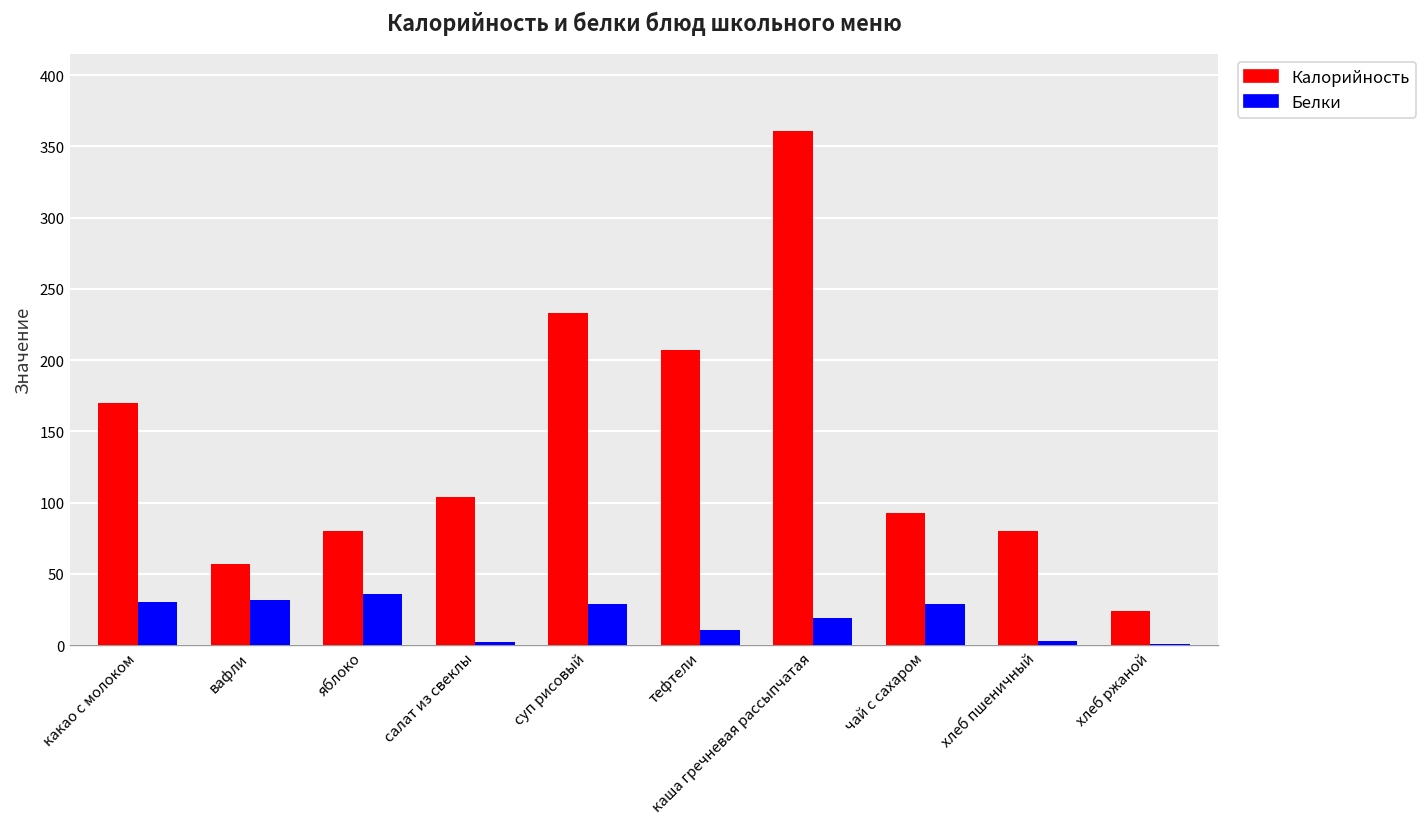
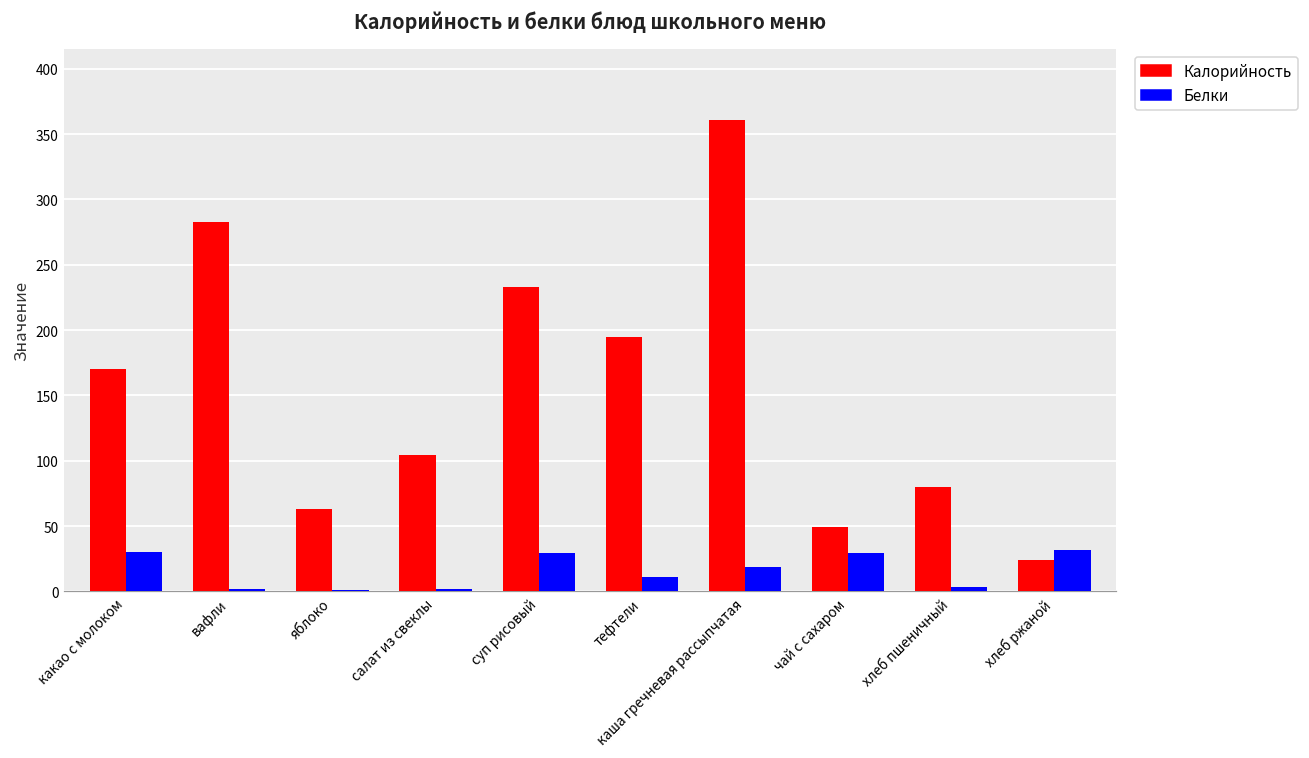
Калорийность, вафли: 57 -> 283
Белки, вафли: 32 -> 2
Калорийность, яблоко: 80 -> 63
Белки, яблоко: 36 -> 1
Калорийность, тефтели: 207 -> 195
Калорийность, чай с сахаром: 93 -> 49
Белки, хлеб ржаной: 1 -> 32
